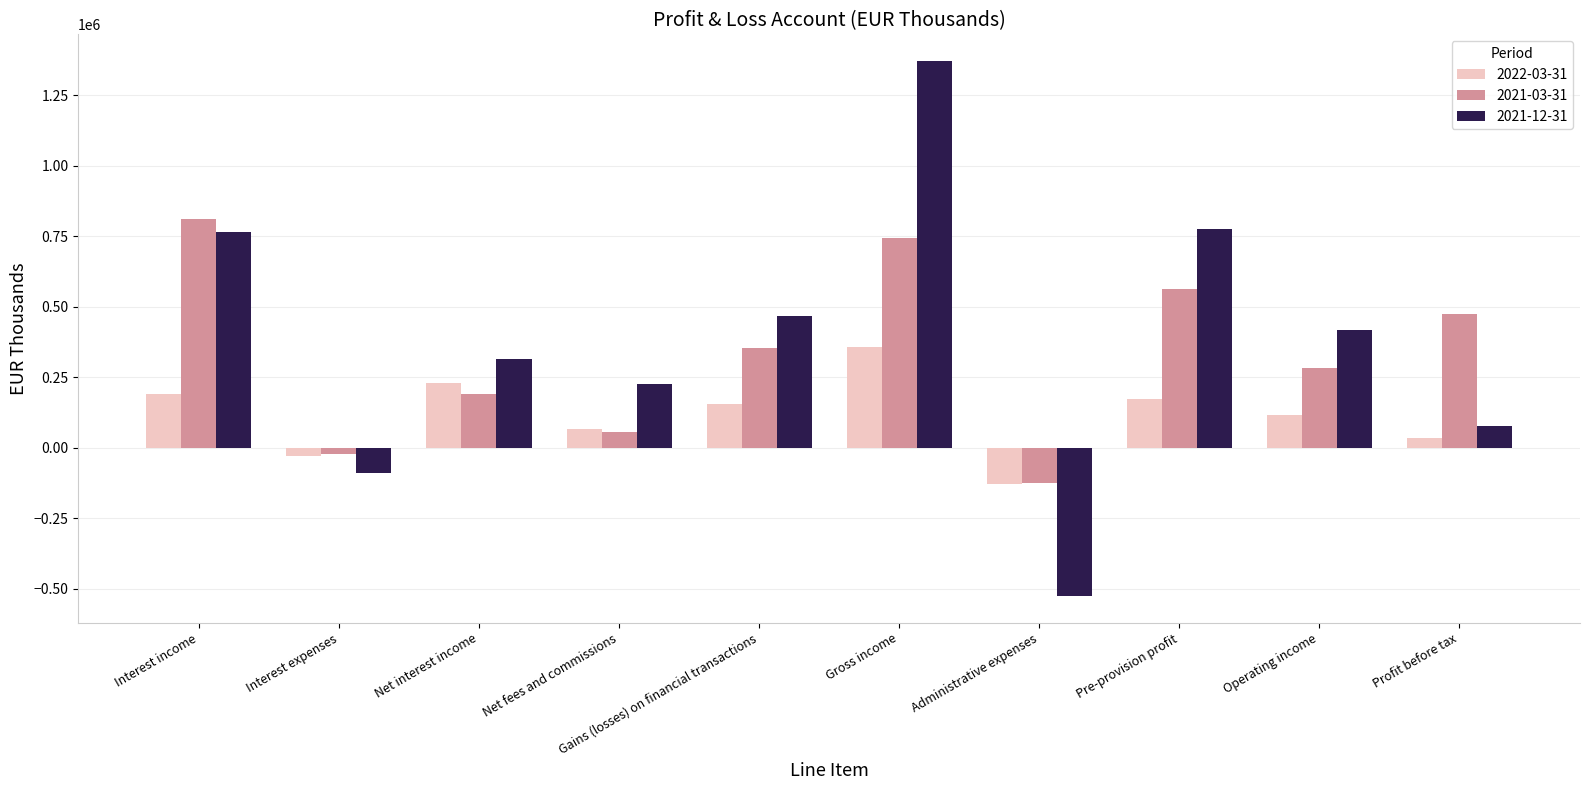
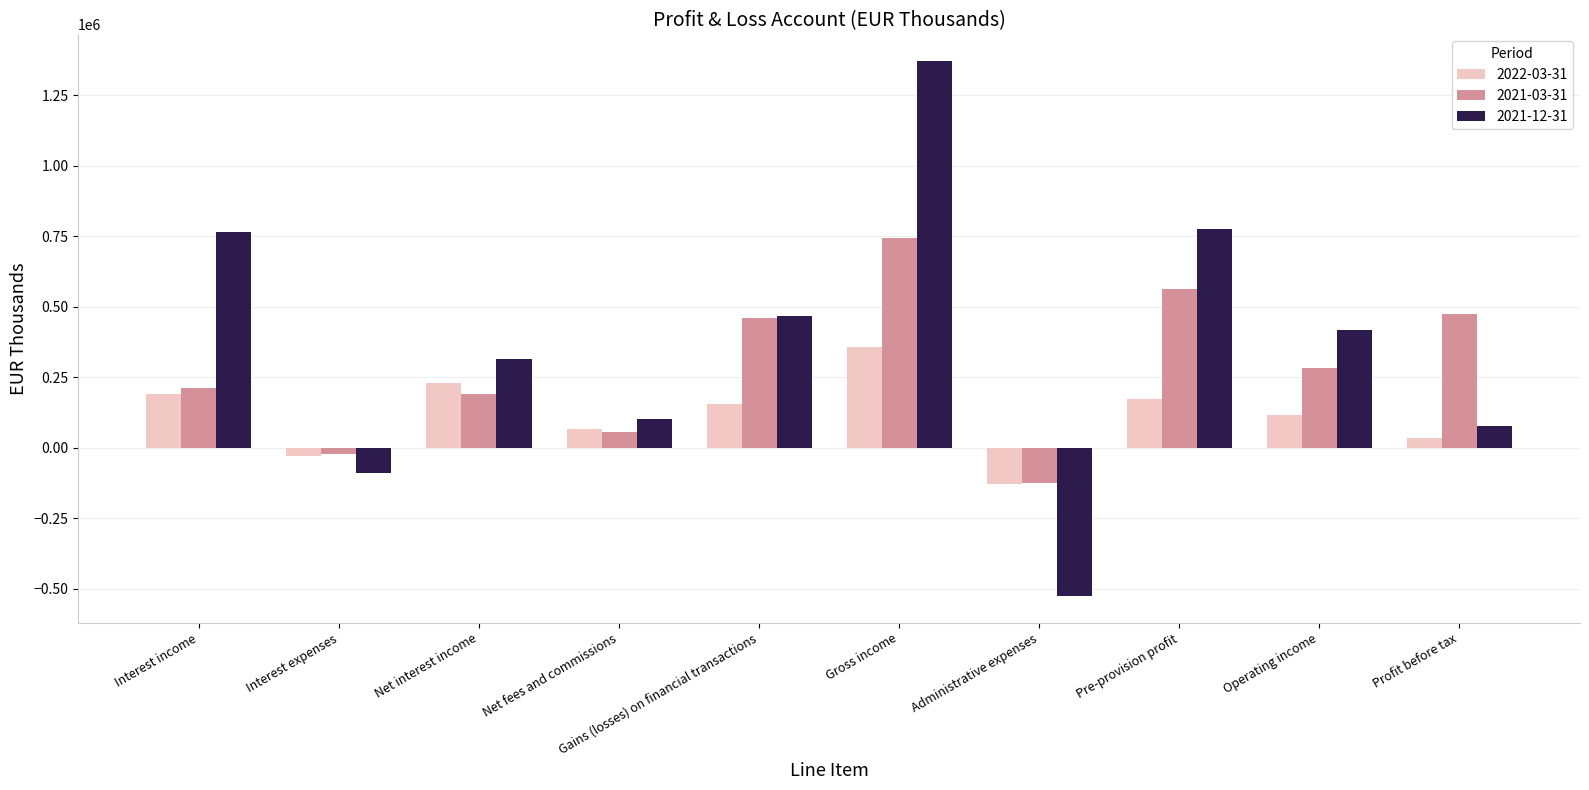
2021-03-31, Interest income: 810000 -> 210000
2021-12-31, Net fees and commissions: 220000 -> 100000
2021-03-31, Gains (losses) on financial transactions: 350000 -> 460000
